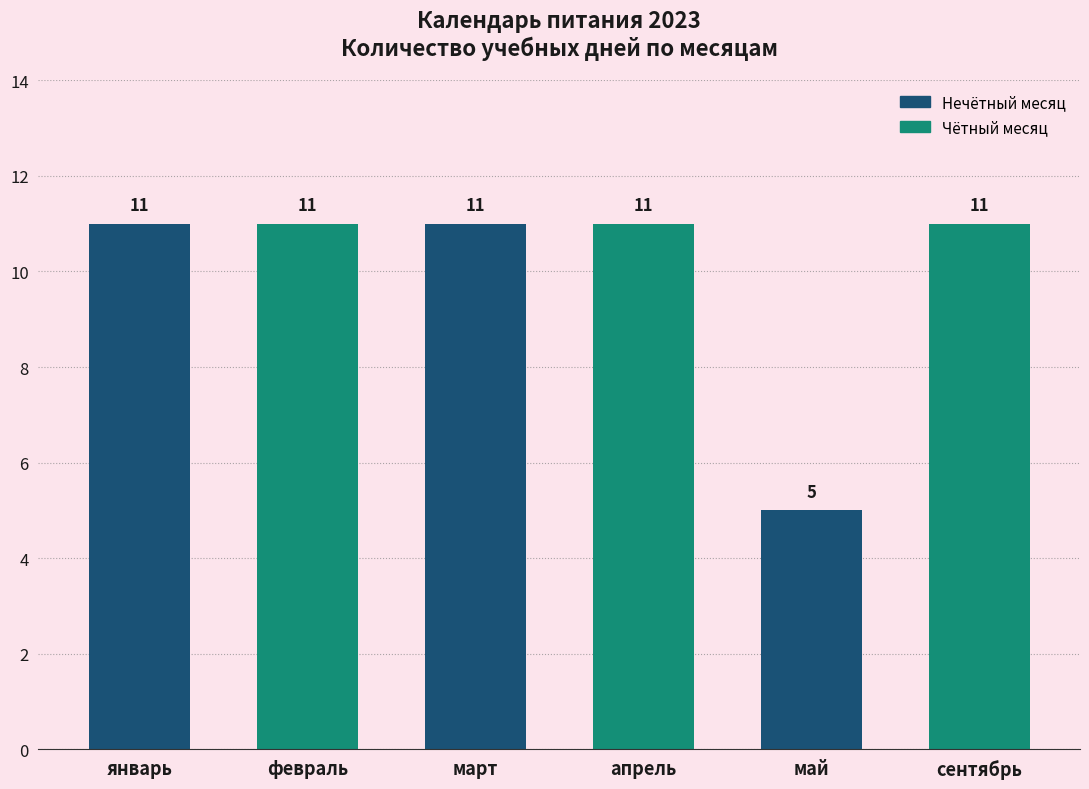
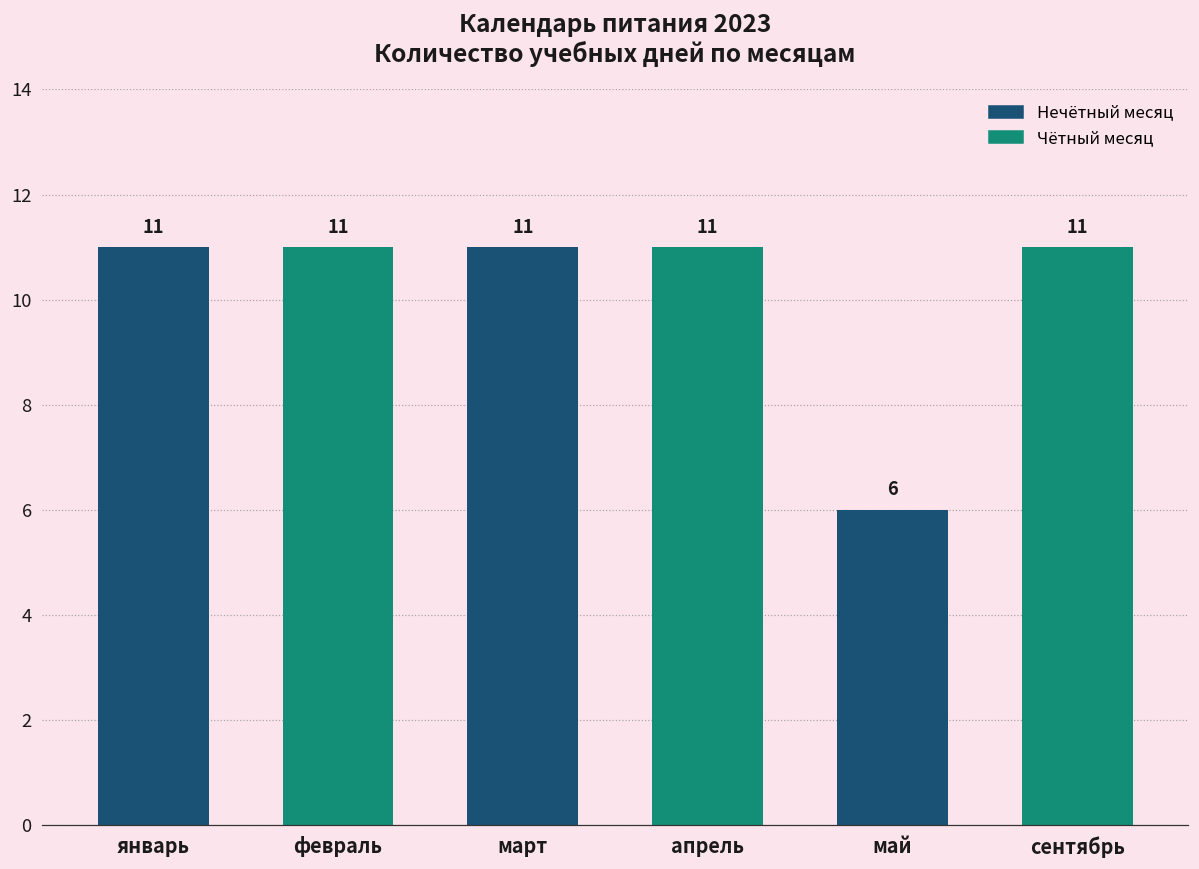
май: 5 -> 6
